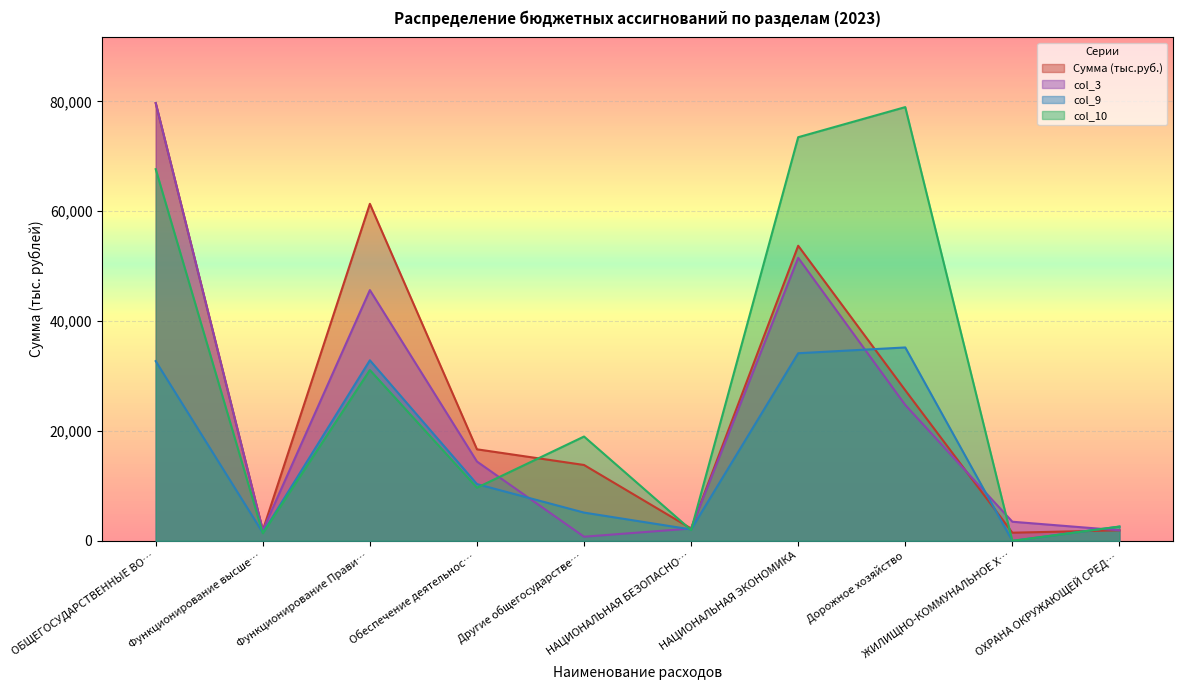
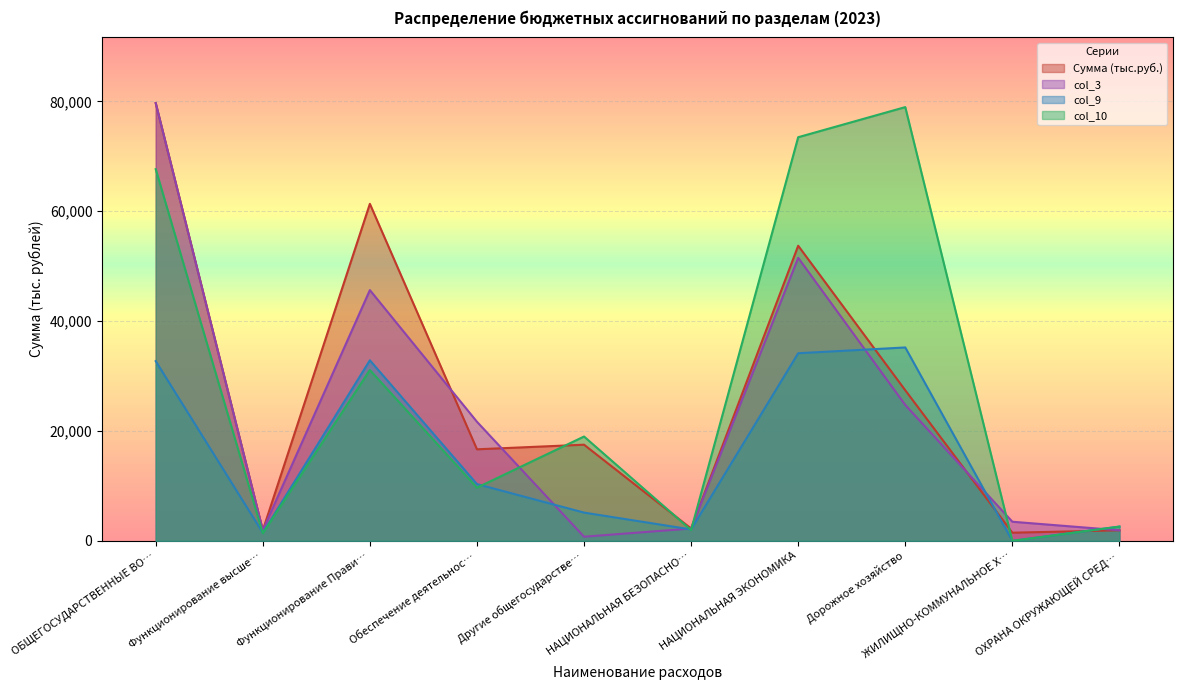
col_3, Обеспечение деятельнос…: 14,000 -> 22,000
Сумма (тыс.руб.), Другие общегосударстве…: 14,000 -> 18,000
